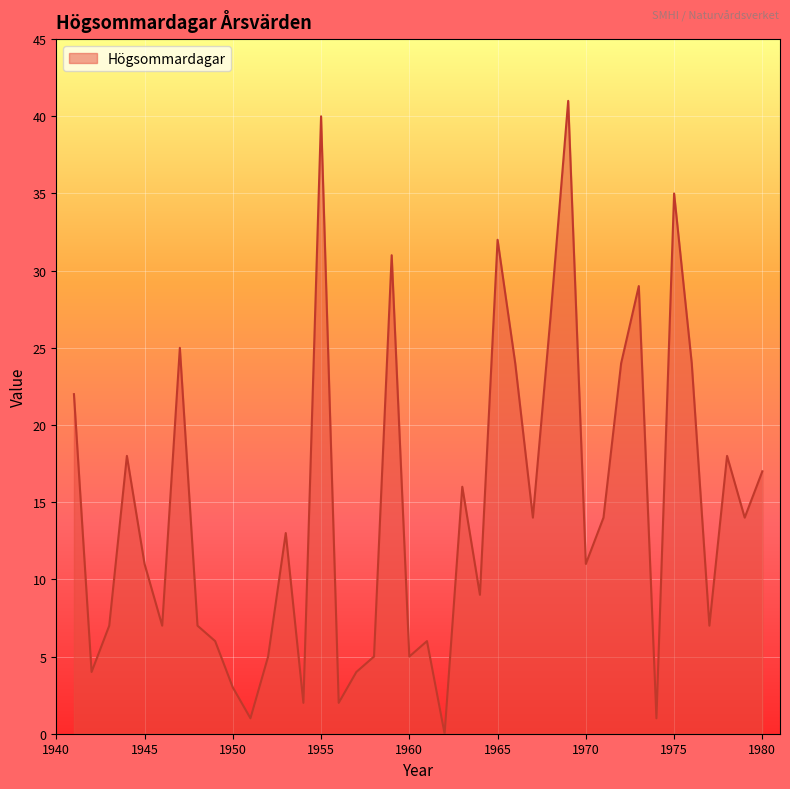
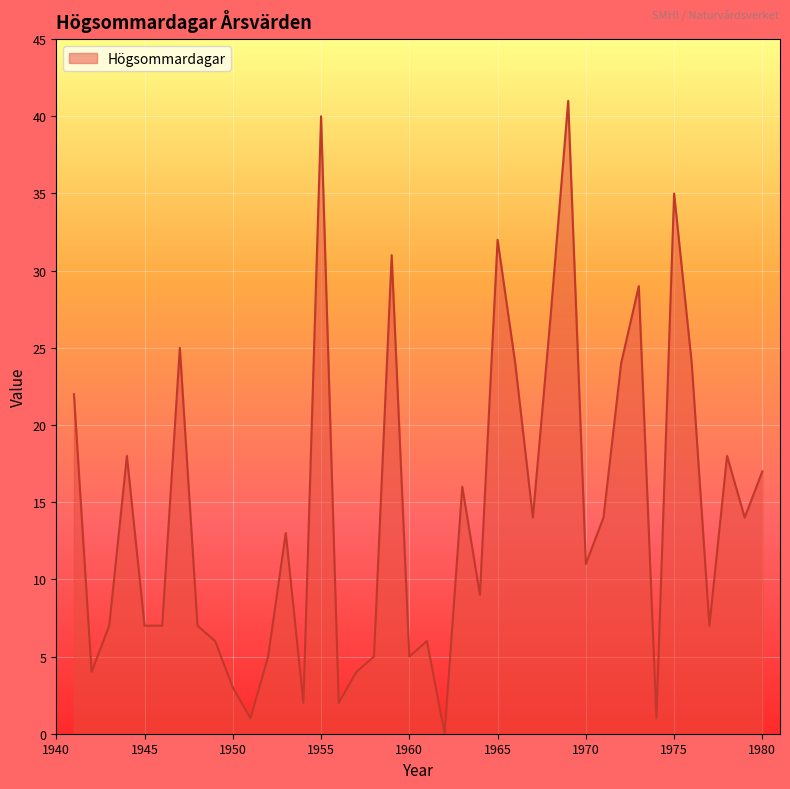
1945: 11 -> 7
